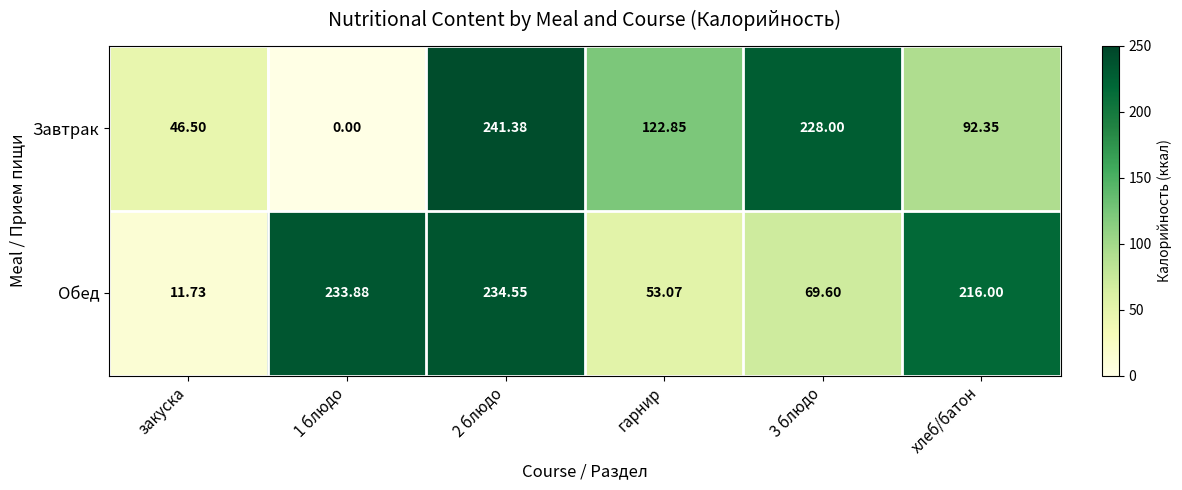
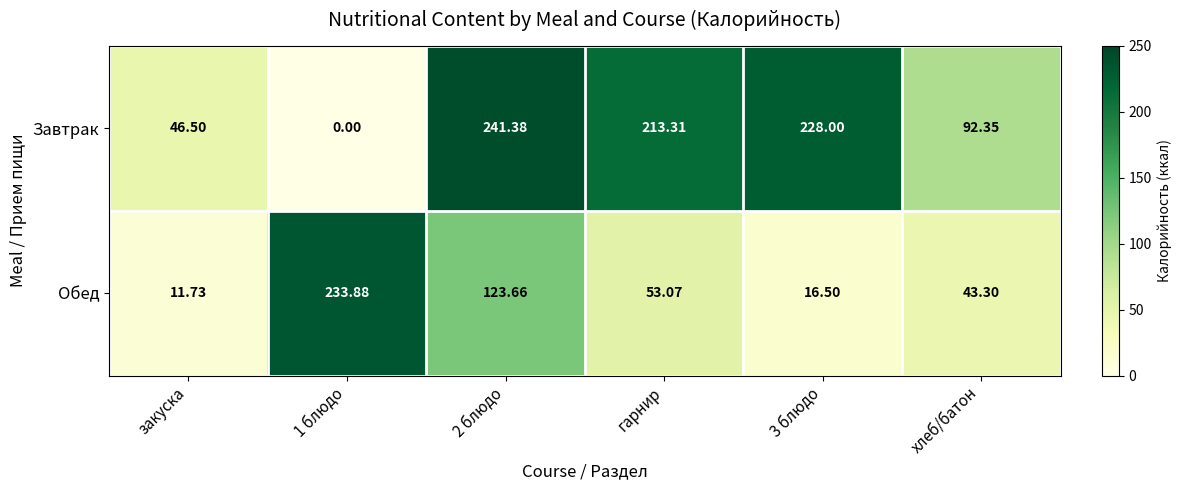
Завтрак, гарнир: 122.85 -> 213.31
Обед, 2 блюдо: 234.55 -> 123.66
Обед, 3 блюдо: 69.60 -> 16.50
Обед, хлеб/батон: 216.00 -> 43.30
